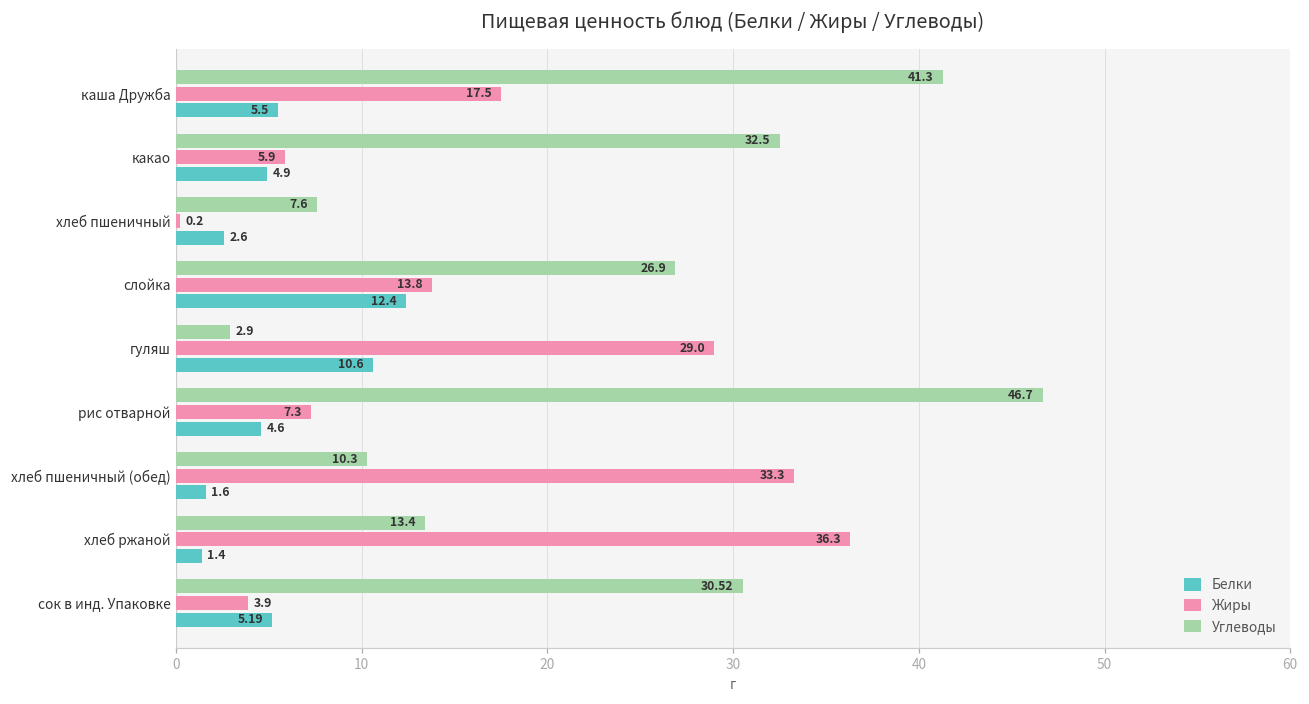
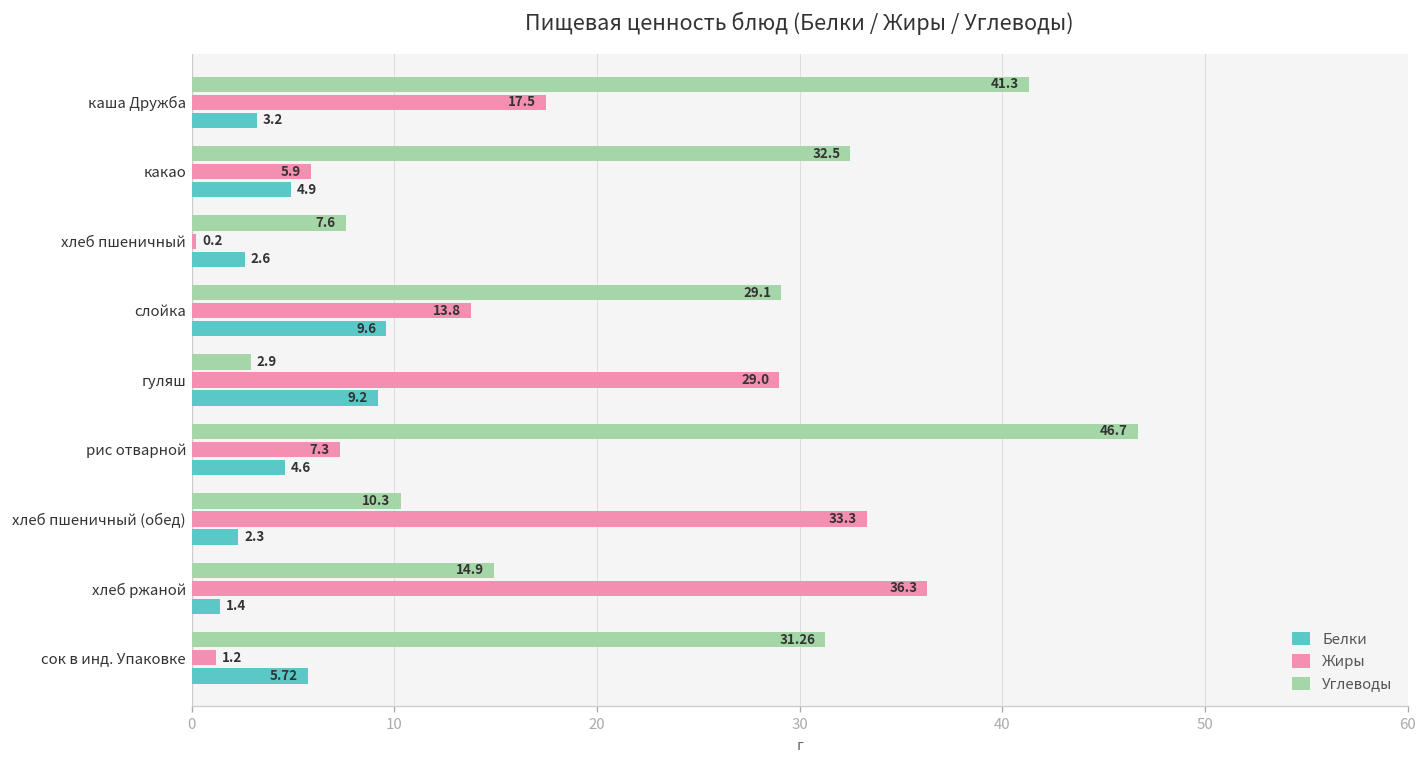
Белки, каша Дружба: 5.5 -> 3.2
Углеводы, слойка: 26.9 -> 29.1
Белки, слойка: 12.4 -> 9.6
Белки, гуляш: 10.6 -> 9.2
Белки, хлеб пшеничный (обед): 1.6 -> 2.3
Углеводы, хлеб ржаной: 13.4 -> 14.9
Углеводы, сок в инд. Упаковке: 30.52 -> 31.26
Жиры, сок в инд. Упаковке: 3.9 -> 1.2
Белки, сок в инд. Упаковке: 5.19 -> 5.72
